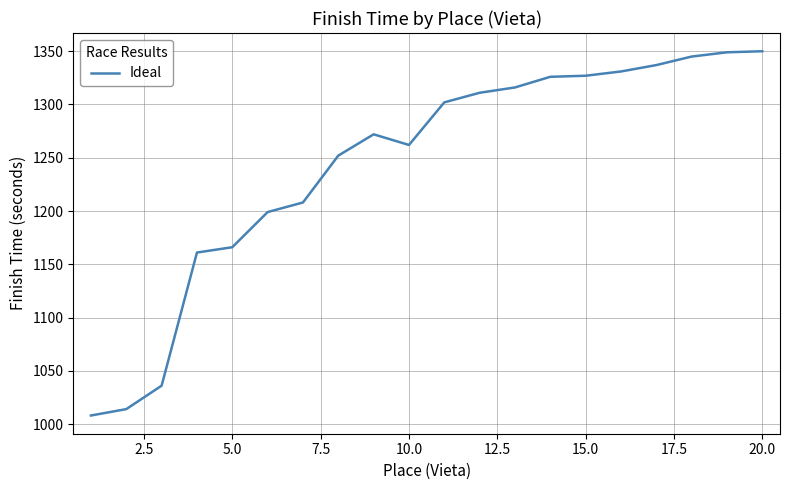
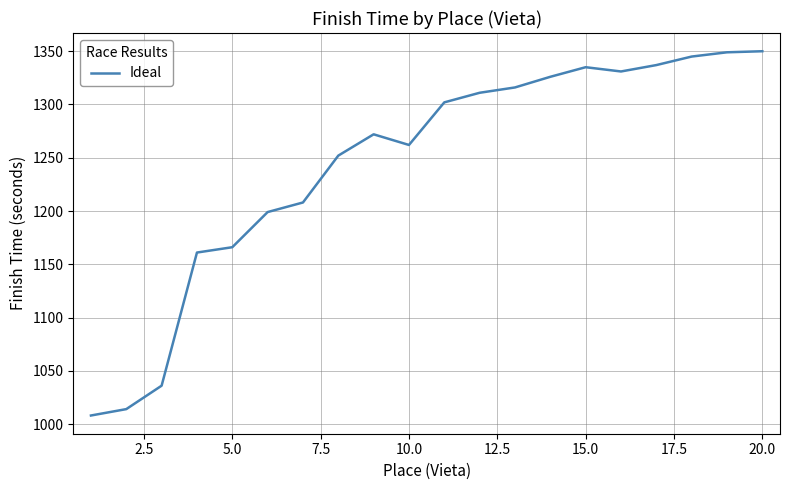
15.0: 1327 -> 1335
